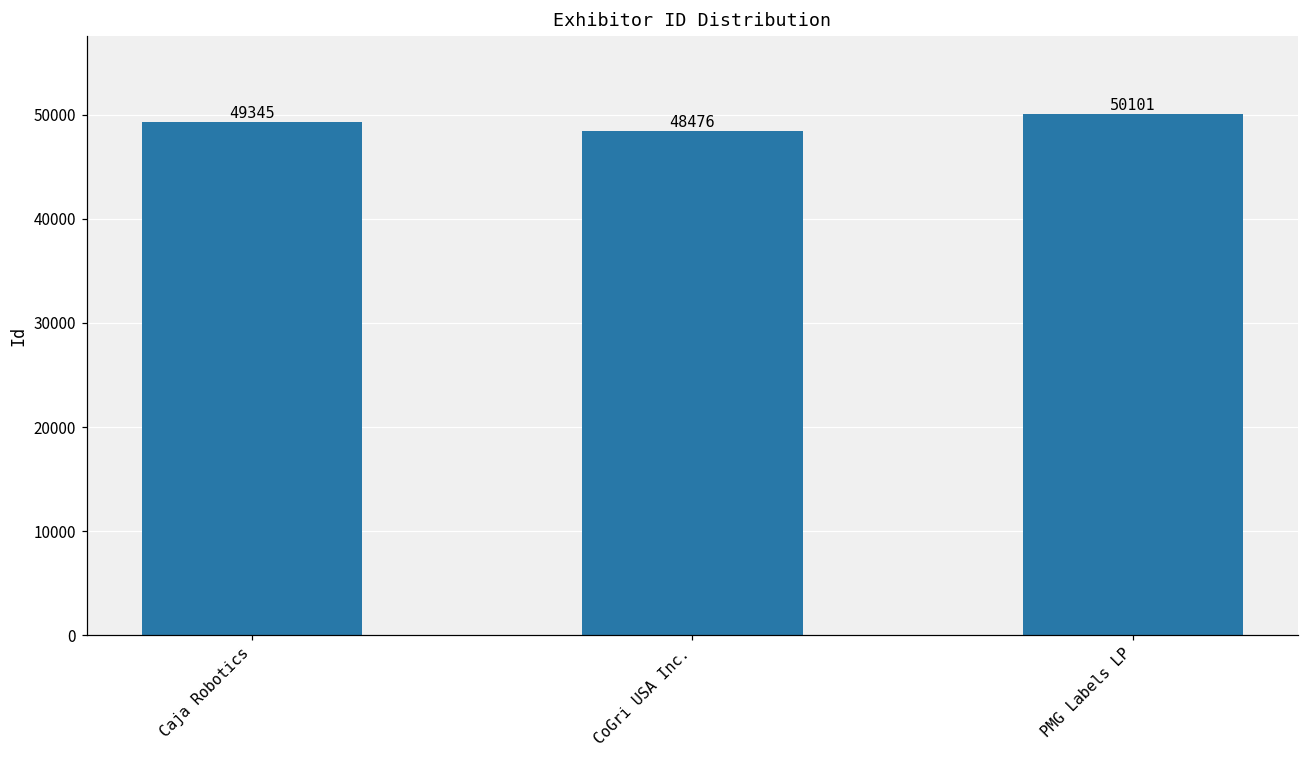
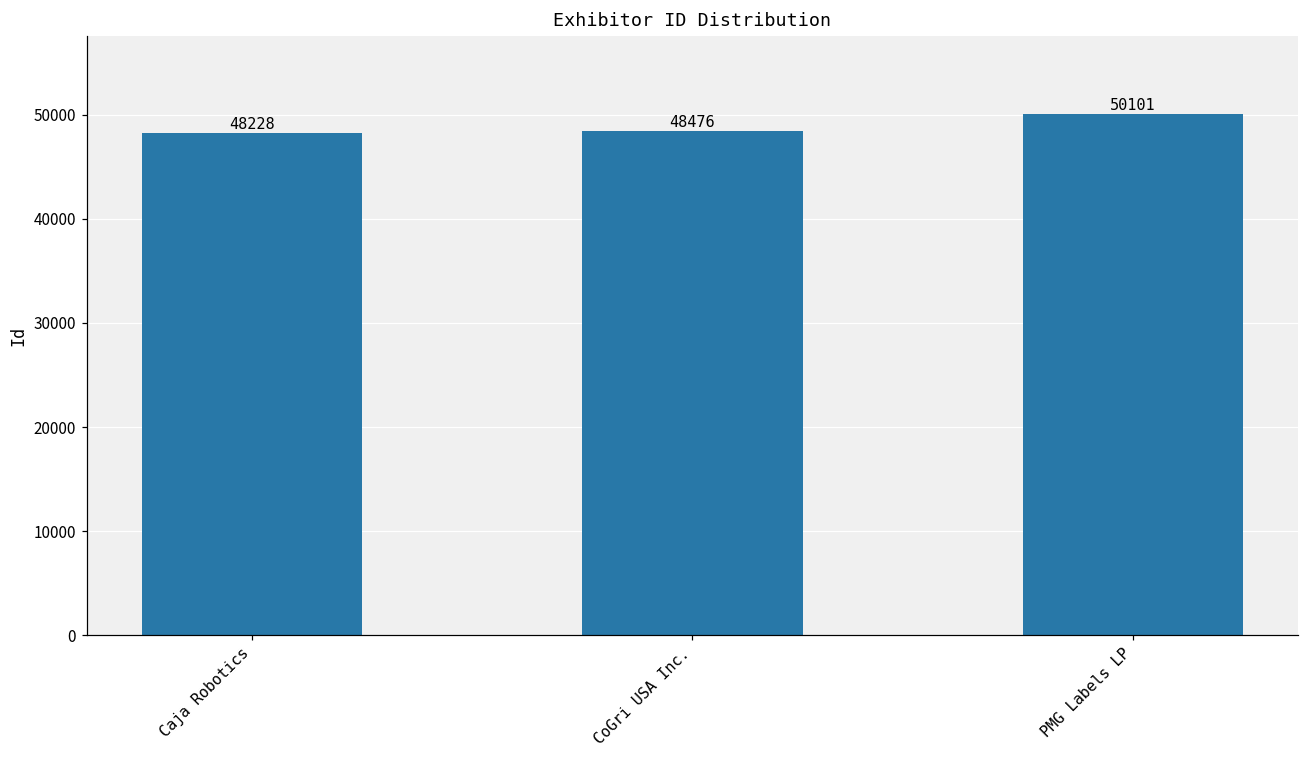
Caja Robotics: 49345 -> 48228
